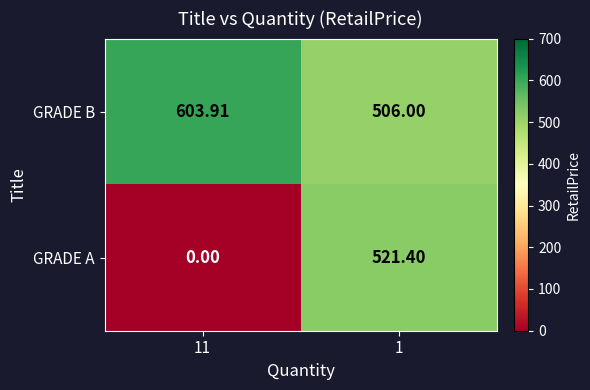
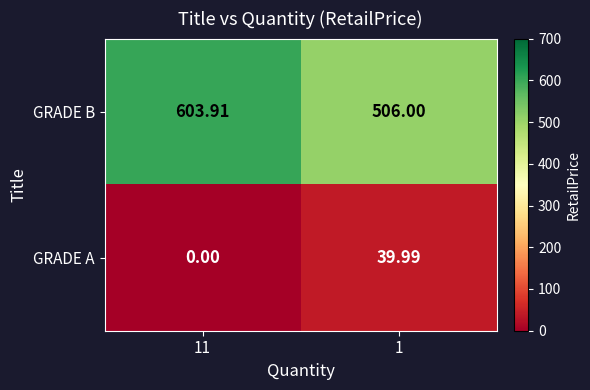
GRADE A, 1: 521.40 -> 39.99
